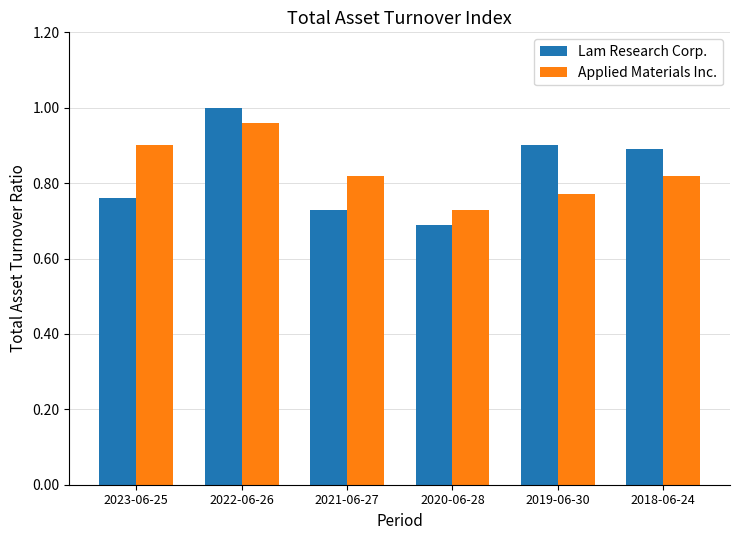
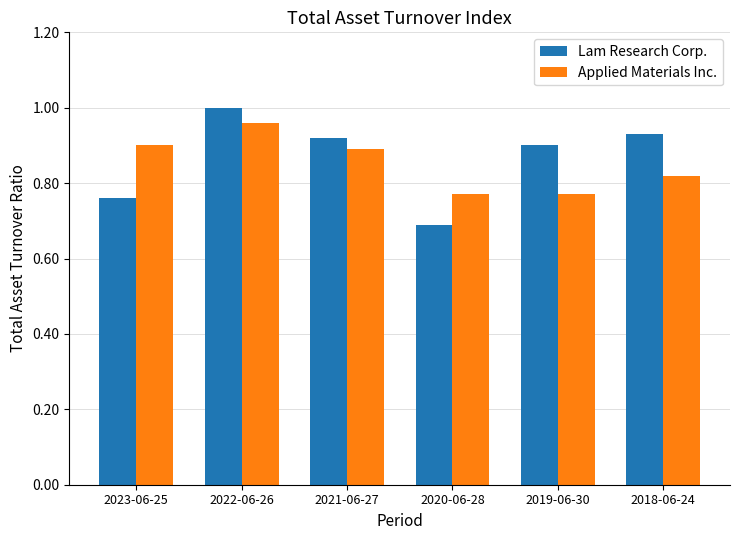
Lam Research Corp., 2021-06-27: 0.73 -> 0.92
Applied Materials Inc., 2021-06-27: 0.82 -> 0.89
Applied Materials Inc., 2020-06-28: 0.73 -> 0.77
Lam Research Corp., 2018-06-24: 0.89 -> 0.93
